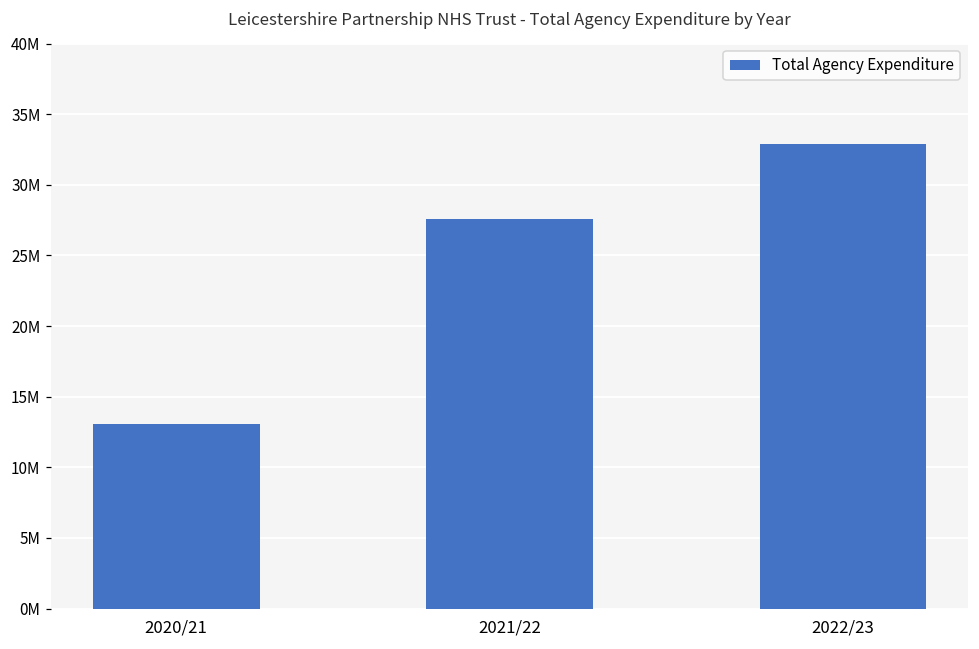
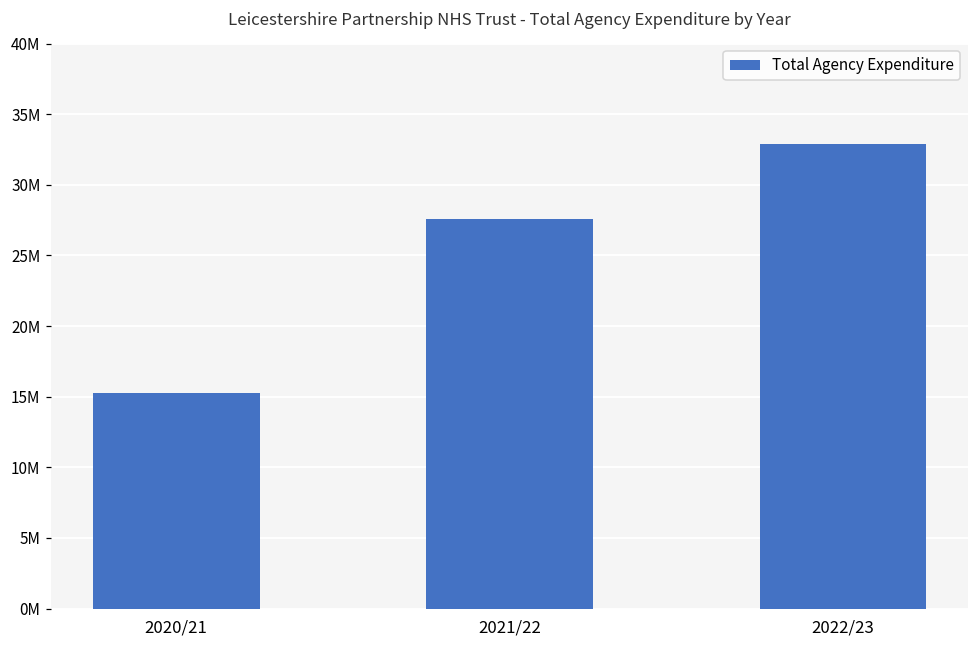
2020/21: 13100000 -> 15200000
